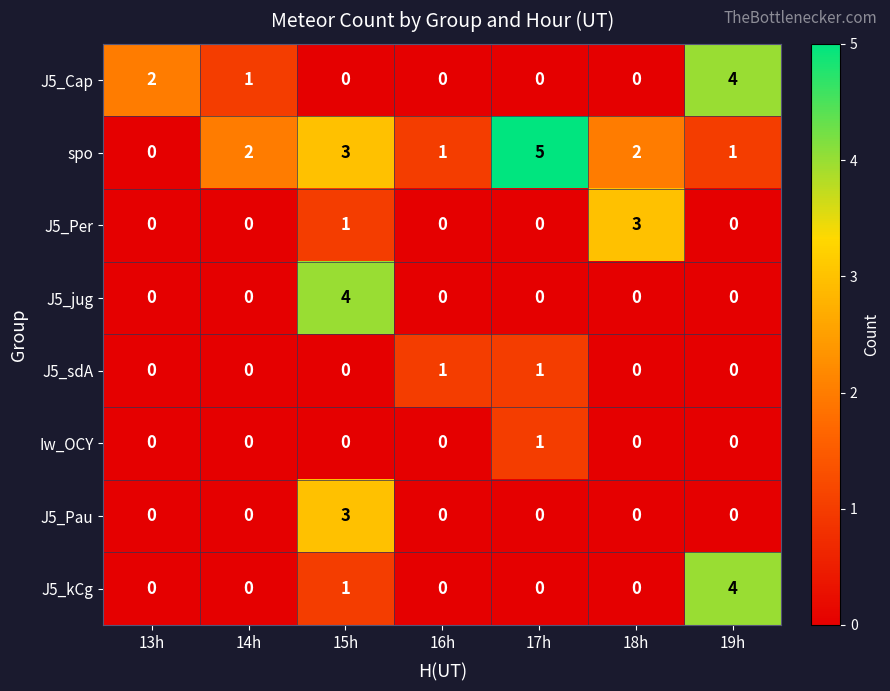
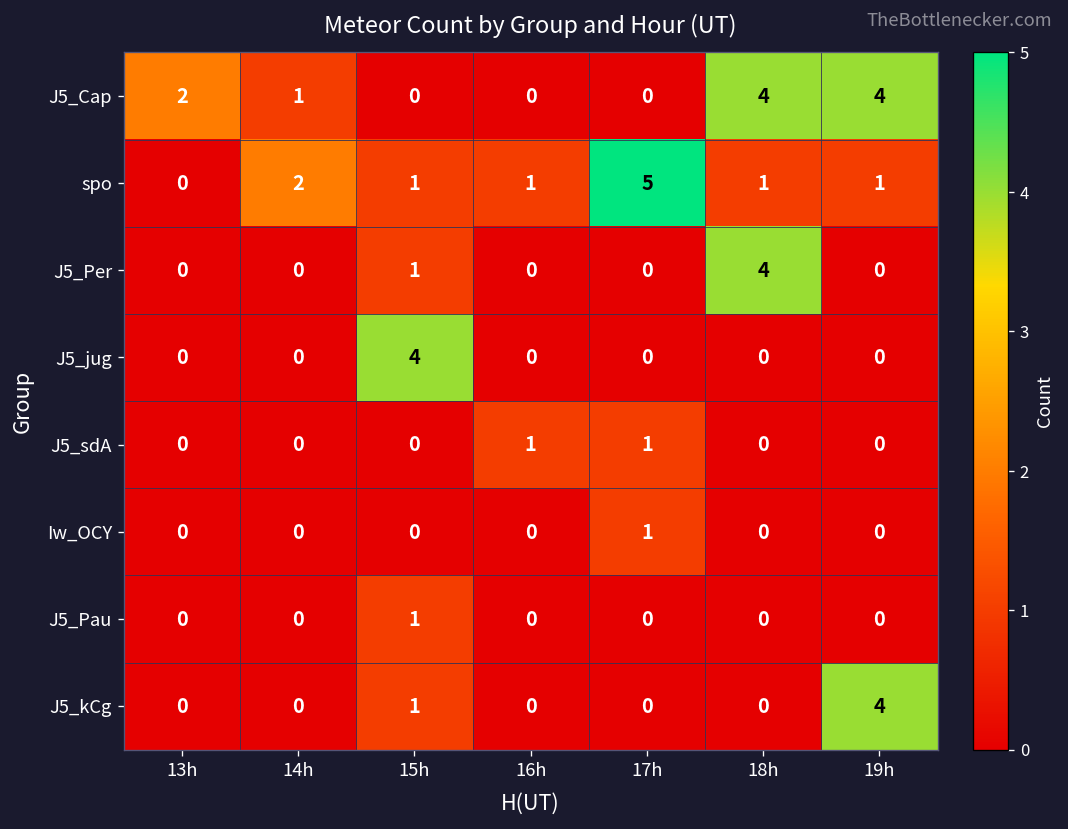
J5_Cap, 18h: 0 -> 4
spo, 15h: 3 -> 1
spo, 18h: 2 -> 1
J5_Per, 18h: 3 -> 4
J5_Pau, 15h: 3 -> 1
